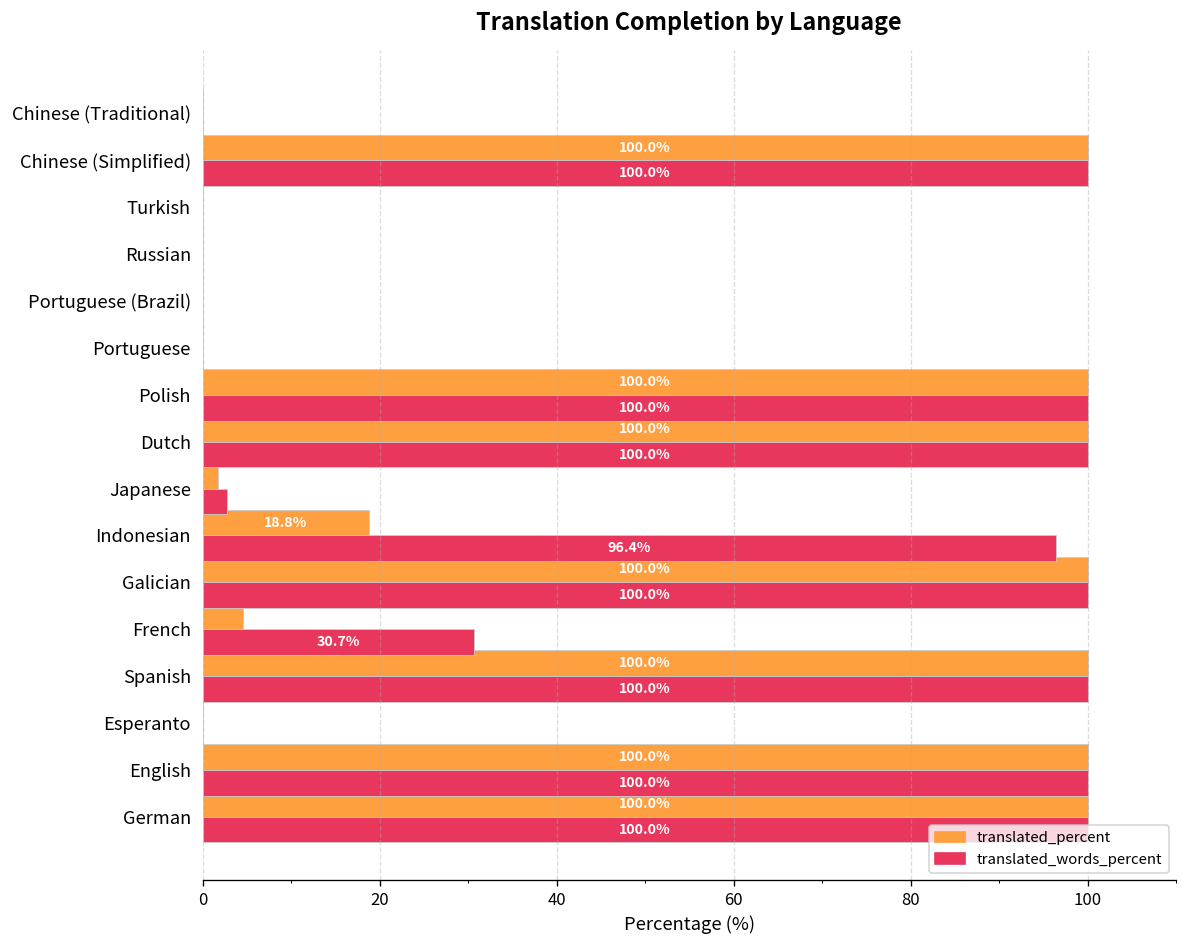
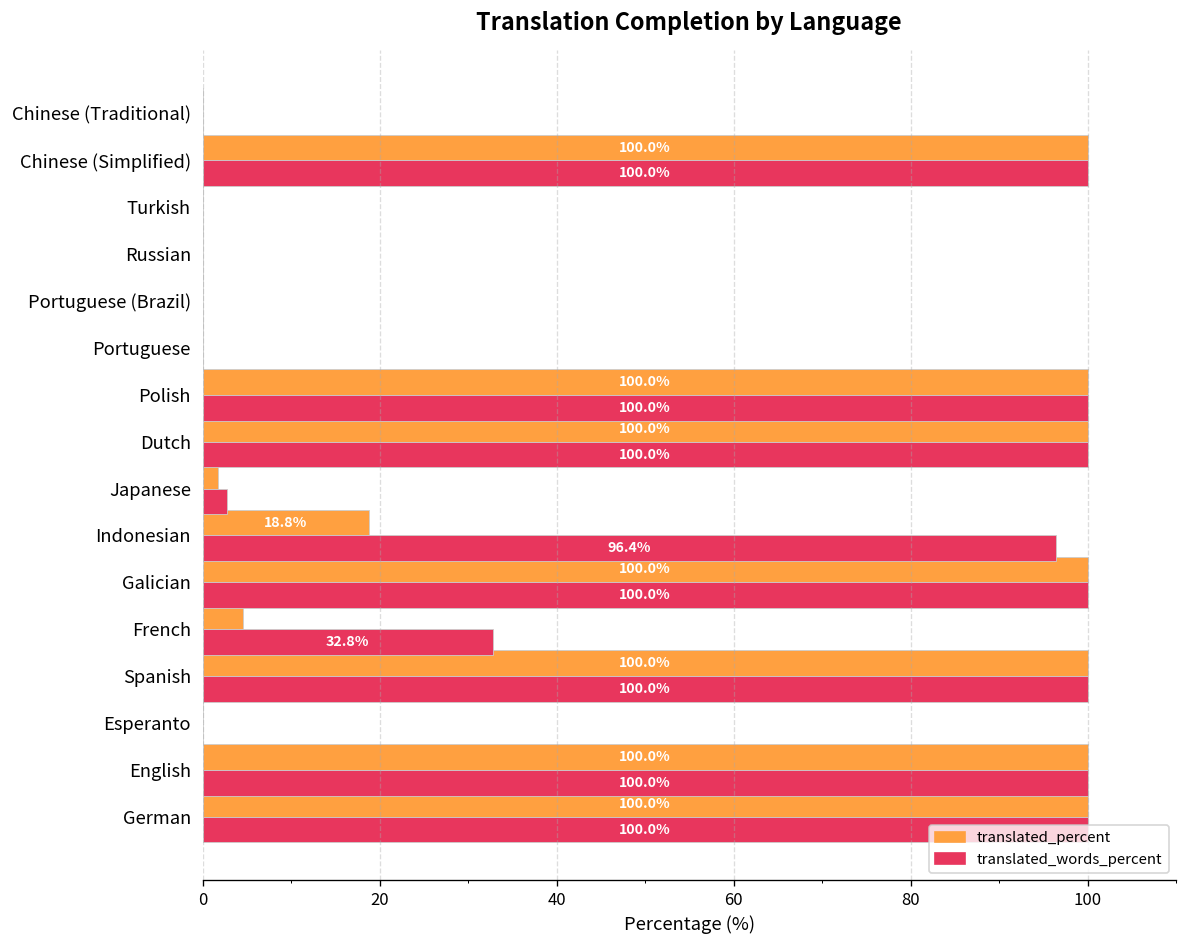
translated_words_percent, French: 30.7% -> 32.8%
